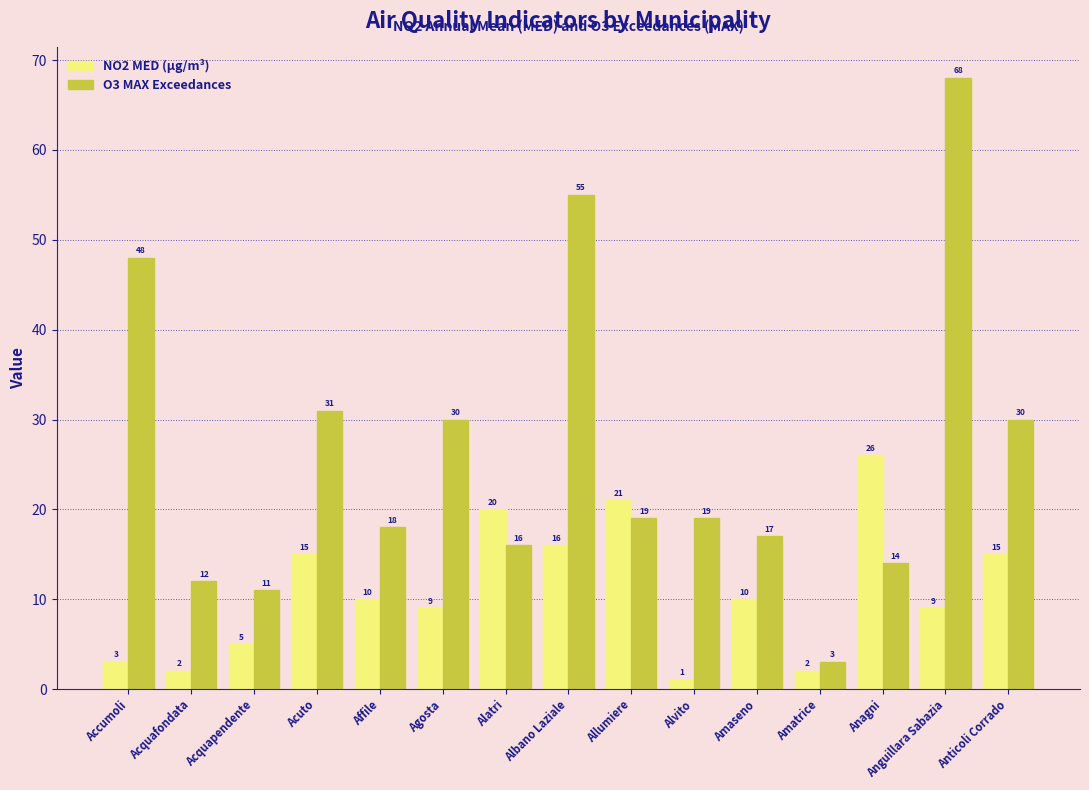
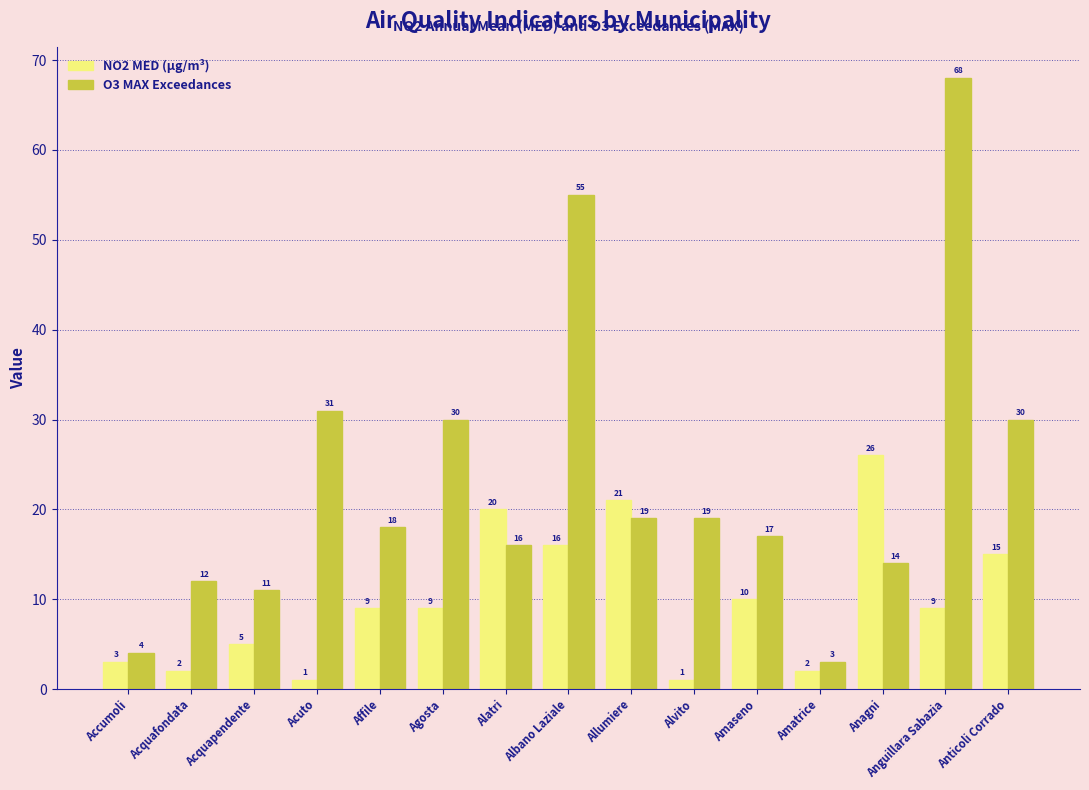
O3 MAX Exceedances, Accumoli: 48 -> 4
NO2 MED (µg/m³), Acuto: 15 -> 1
NO2 MED (µg/m³), Affile: 10 -> 9
